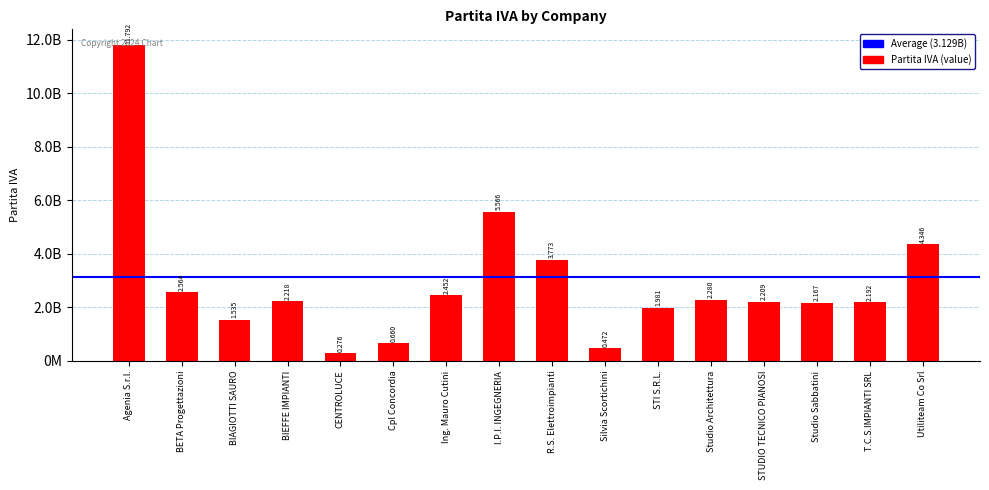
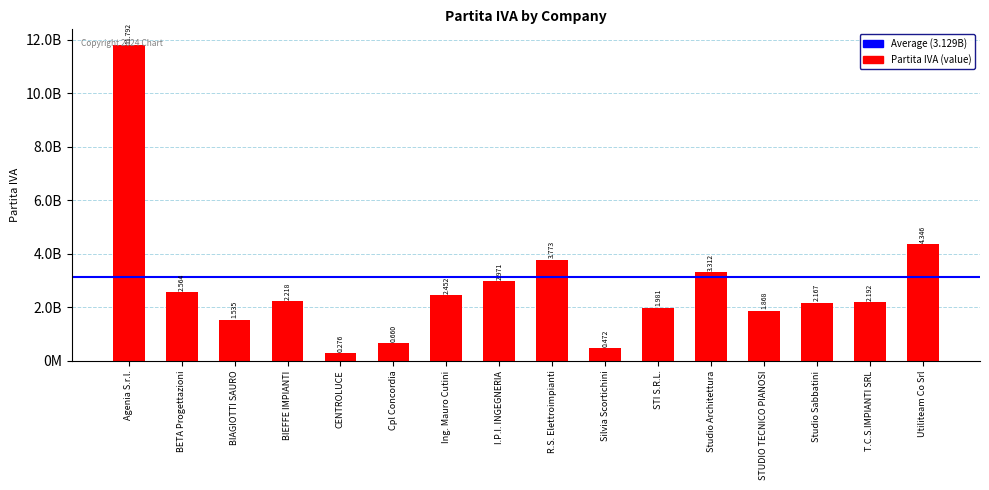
I.P.I. INGEGNERIA: 5.566 -> 2.971
Studio Architettura: 2.280 -> 3.312
STUDIO TECNICO PIANOSI: 2.209 -> 1.868
